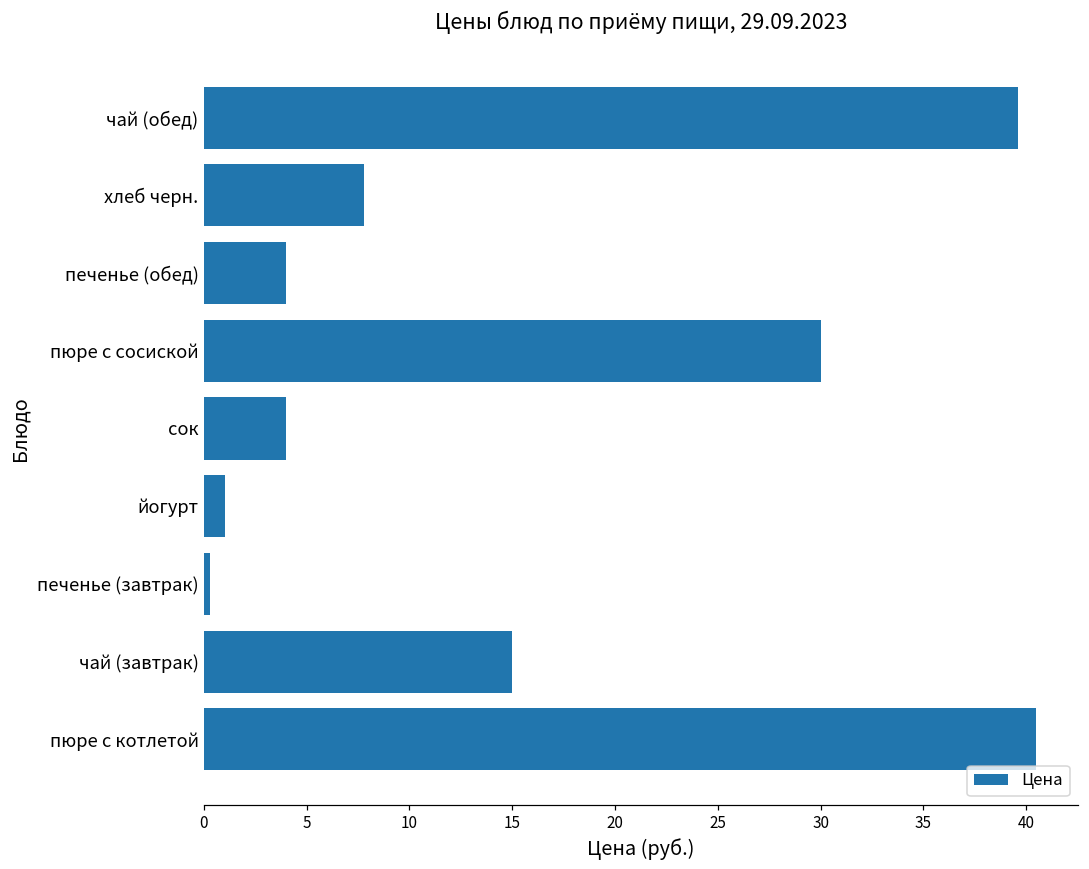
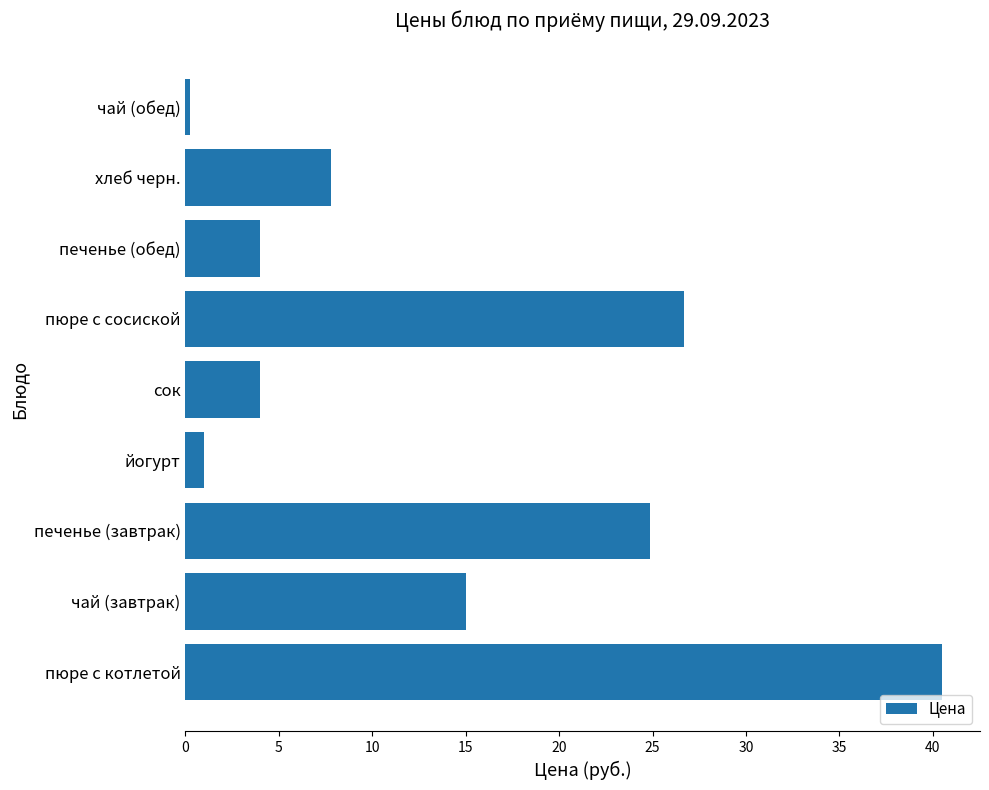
чай (обед): 39.6 -> 0.3
пюре с сосиской: 30.0 -> 26.7
печенье (завтрак): 0.3 -> 24.8
